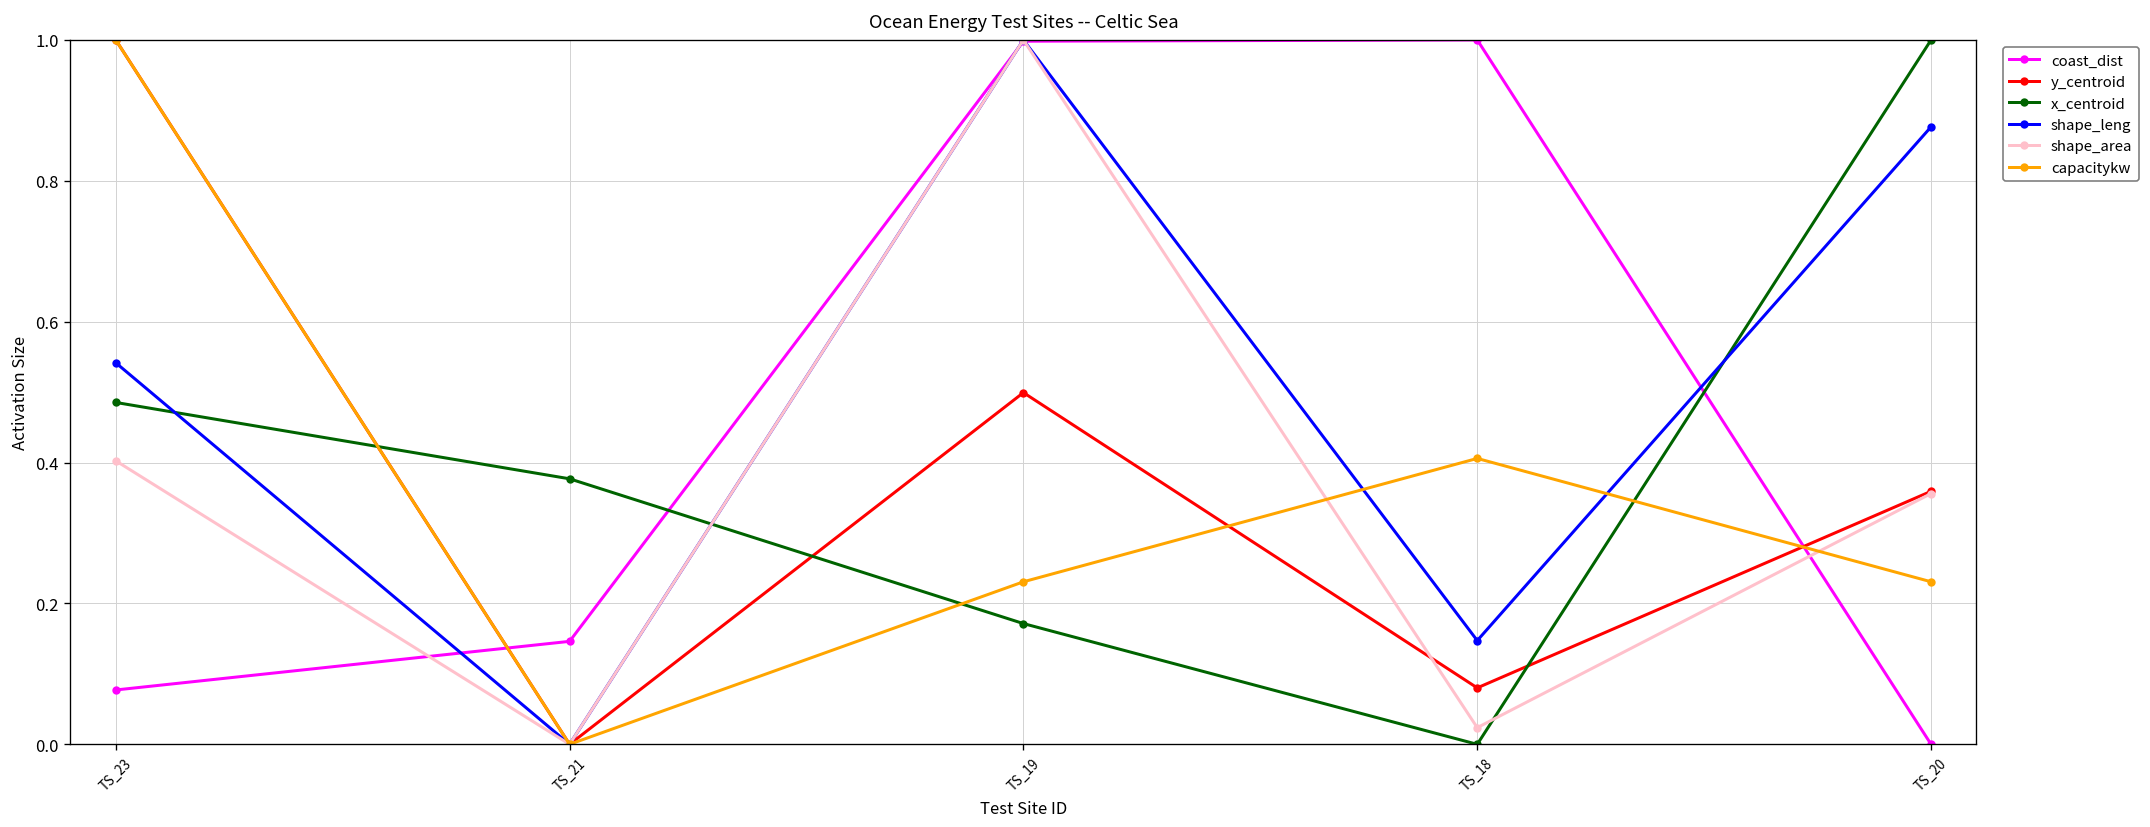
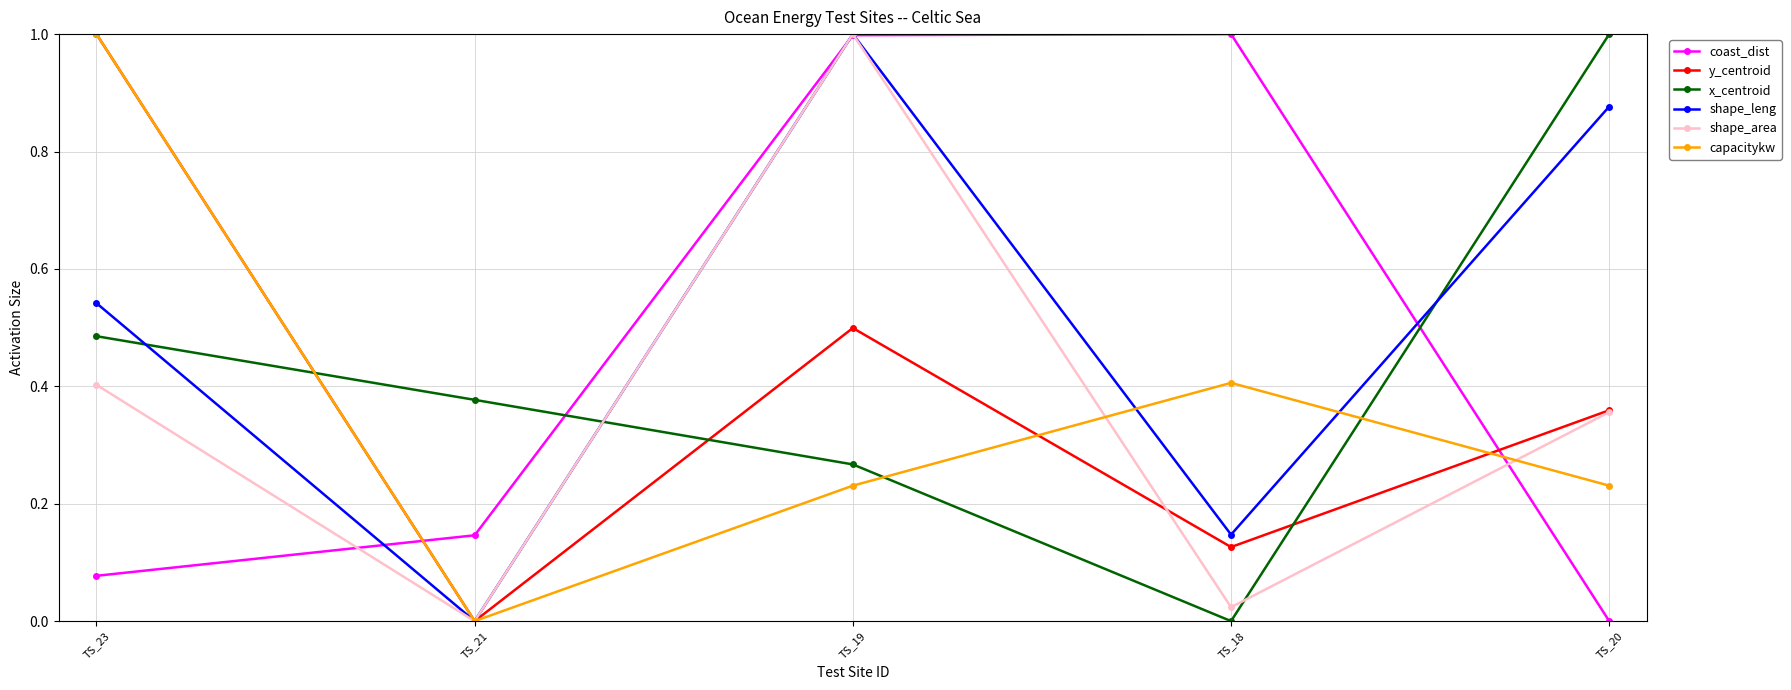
x_centroid, TS_19: 0.17 -> 0.27
y_centroid, TS_18: 0.08 -> 0.13
